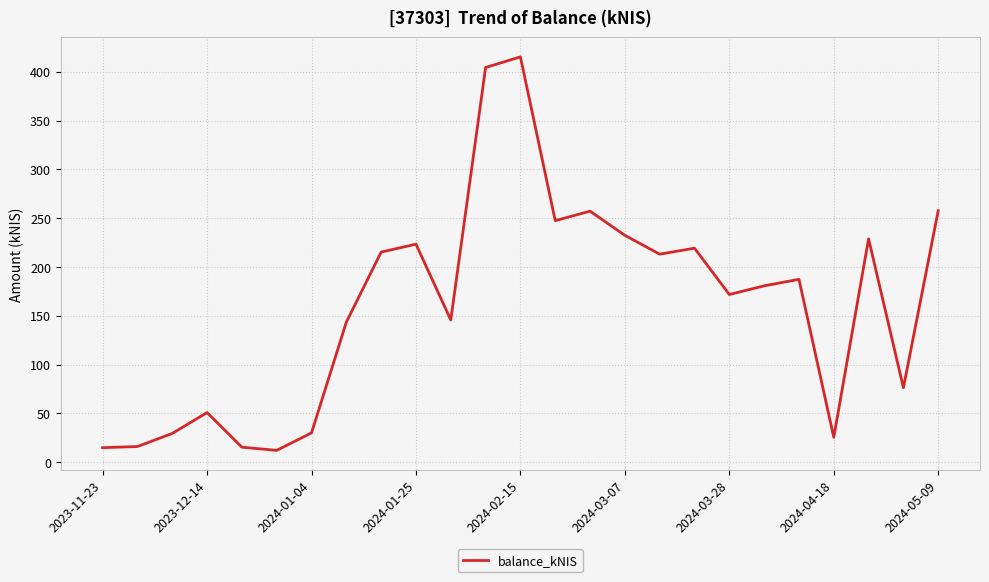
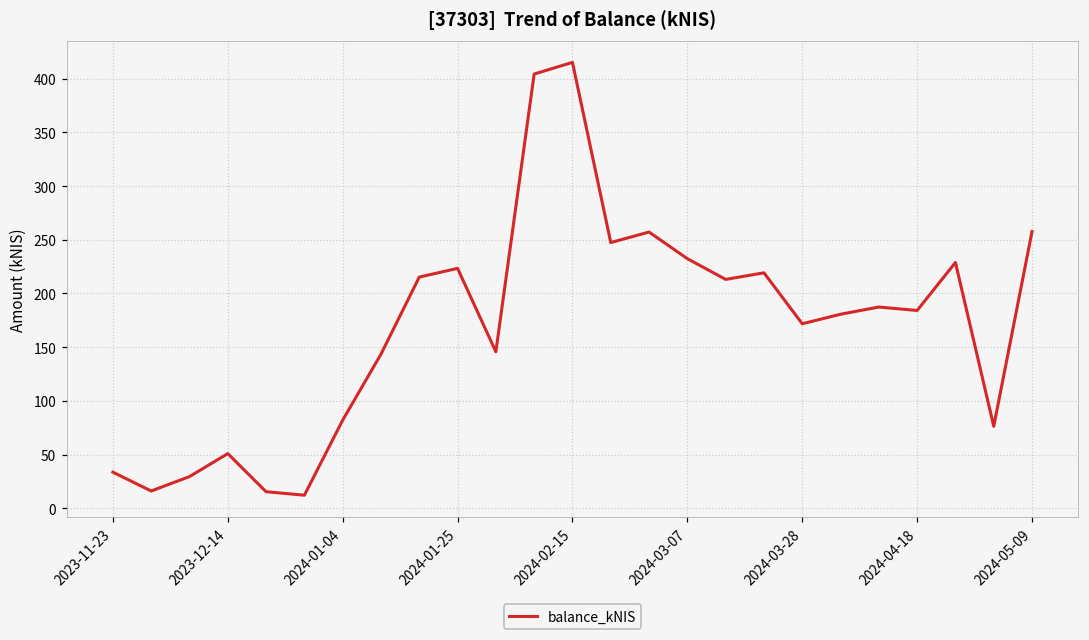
2023-11-23: 10 -> 30
2024-01-04: 30 -> 80
2024-04-18: 30 -> 180
